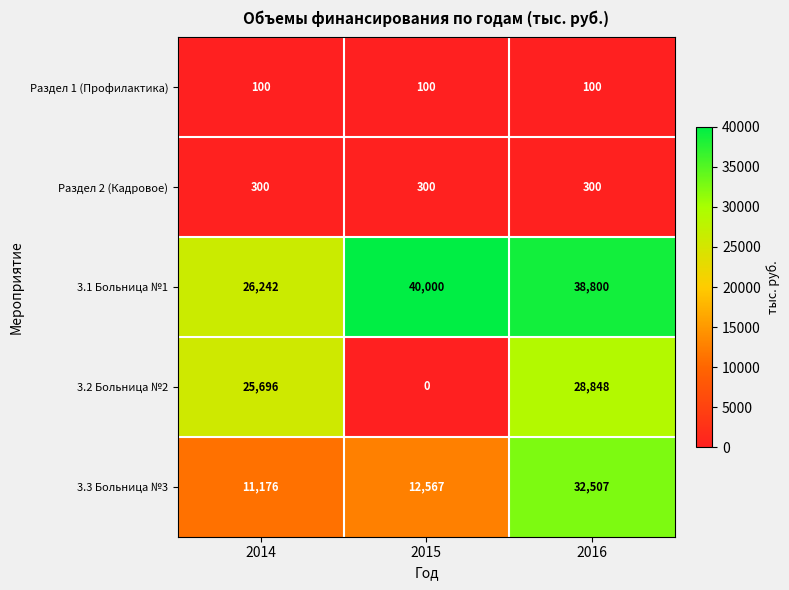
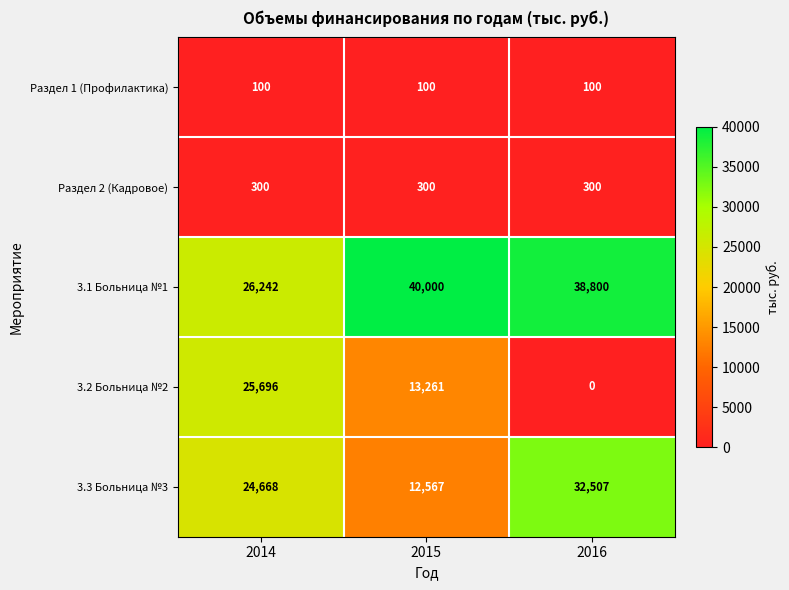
3.2 Больница №2, 2015: 0 -> 13,261
3.2 Больница №2, 2016: 28,848 -> 0
3.3 Больница №3, 2014: 11,176 -> 24,668
